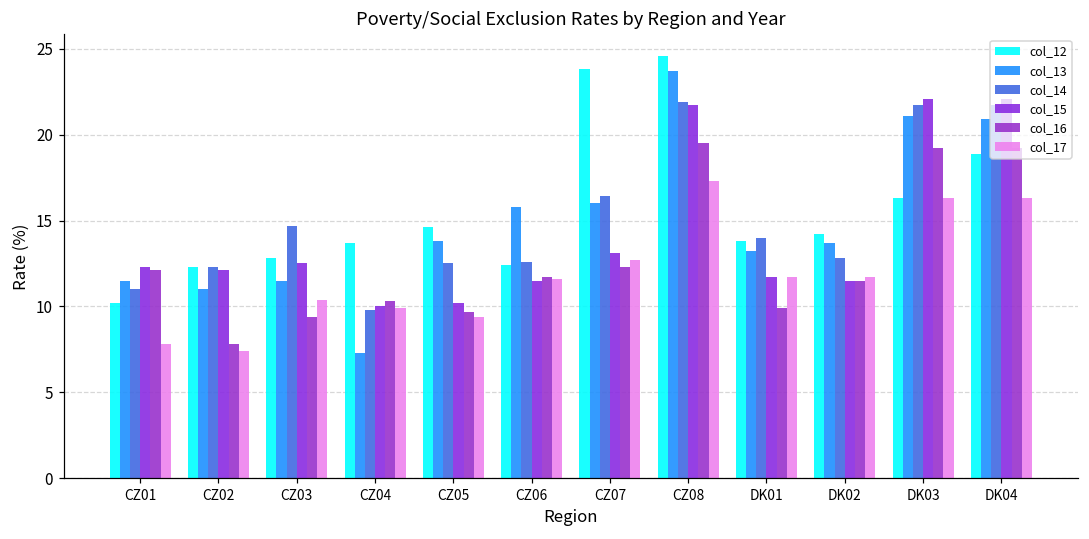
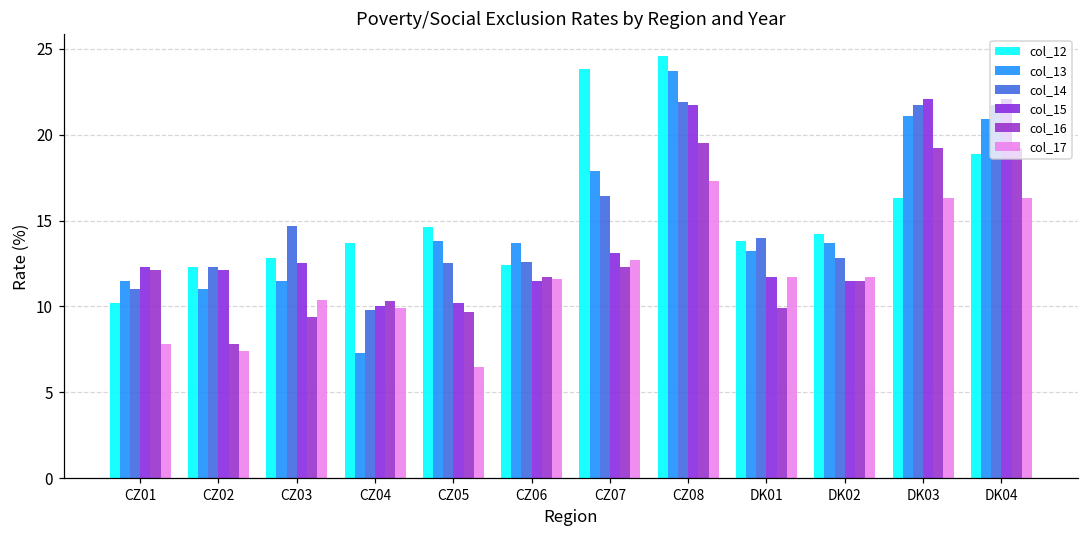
col_17, CZ05: 9.4 -> 6.5
col_13, CZ06: 15.8 -> 13.7
col_13, CZ07: 16.0 -> 17.9
